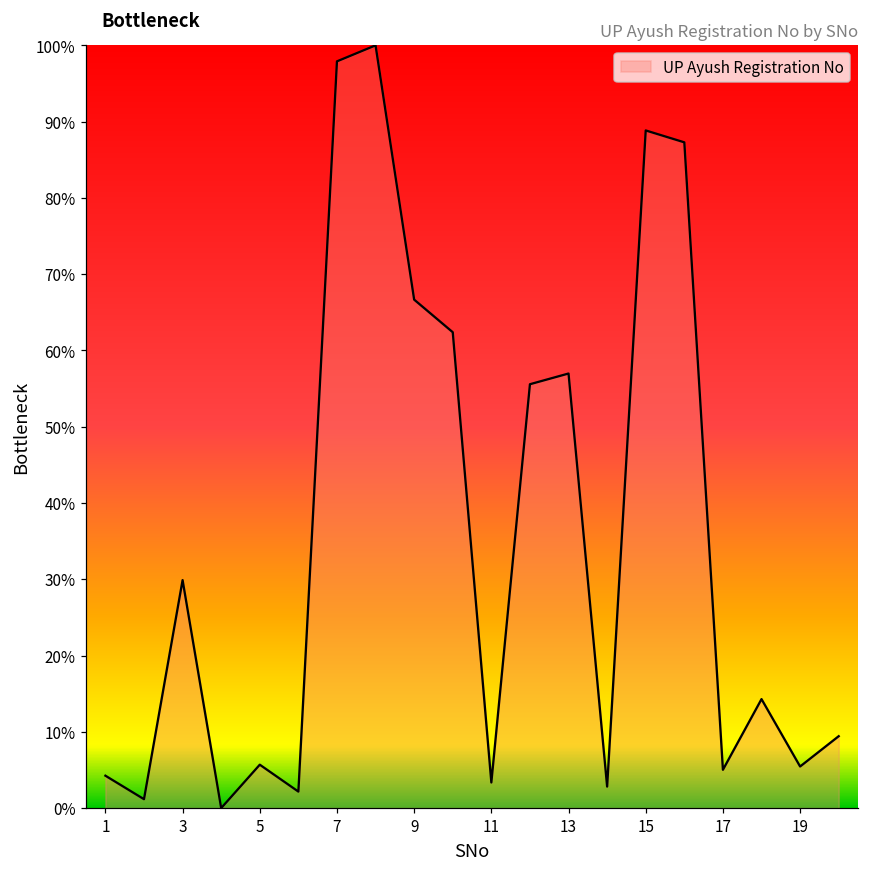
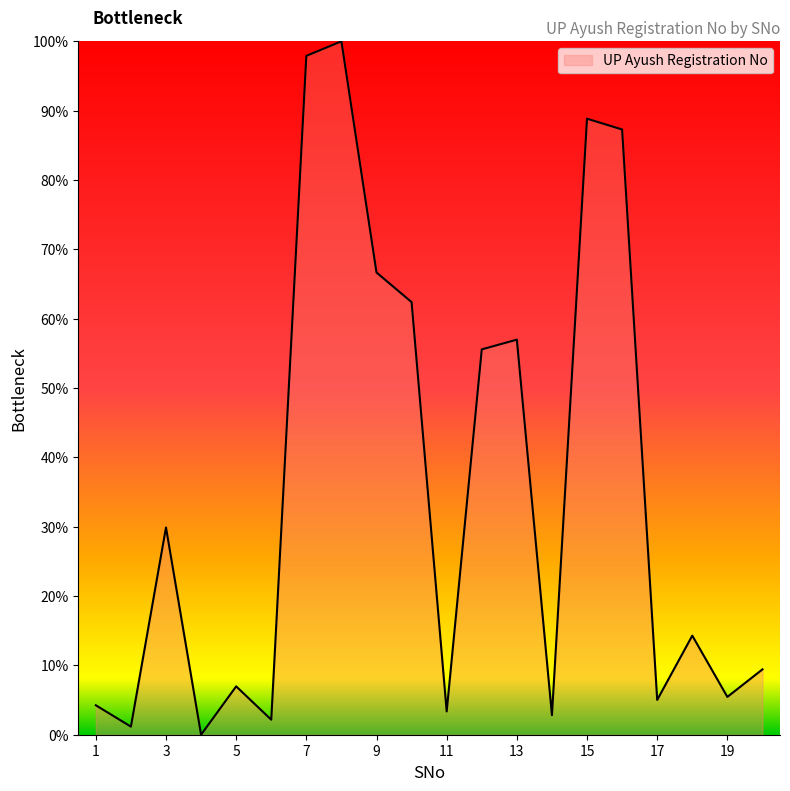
5: 6% -> 7%
